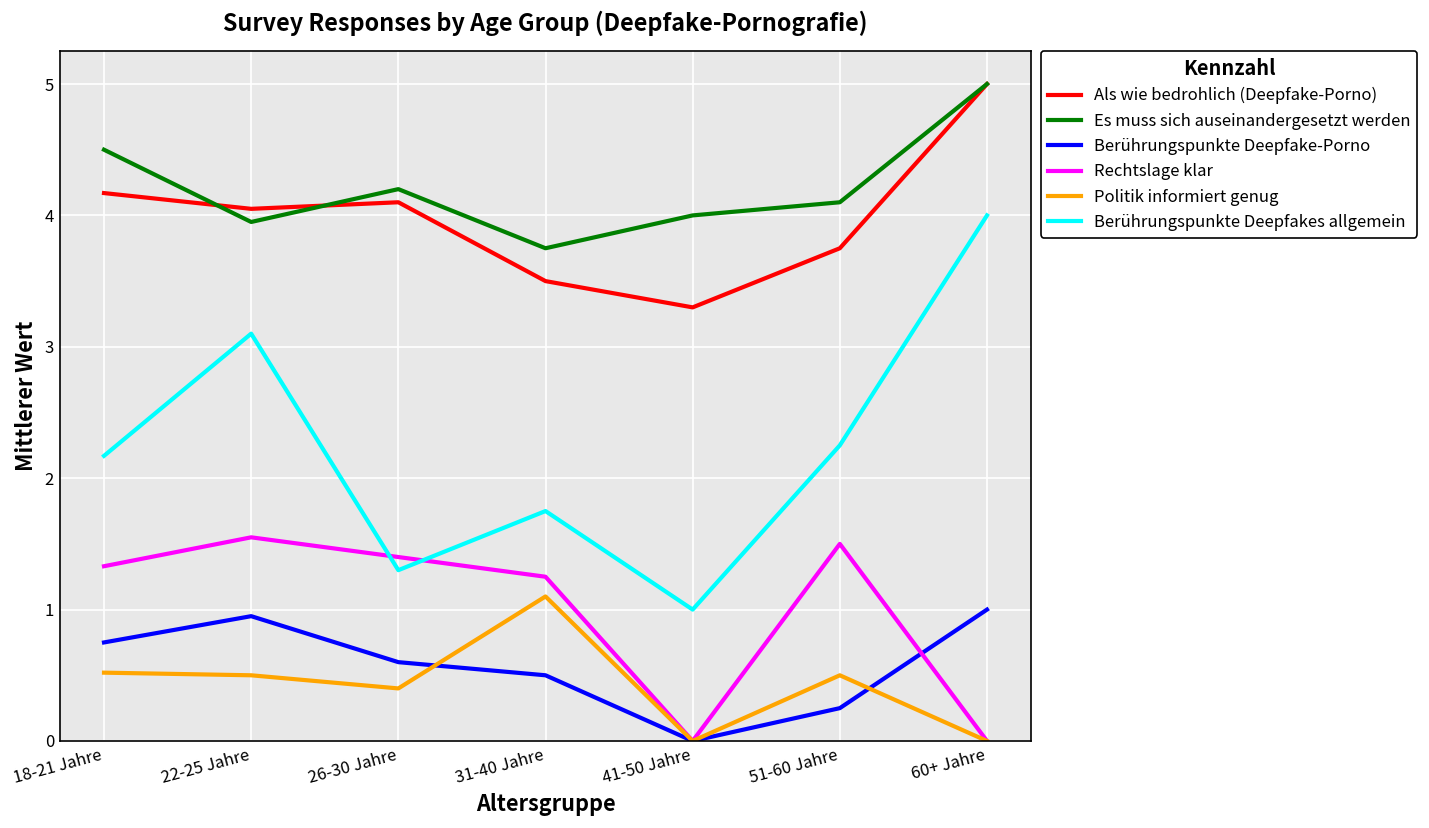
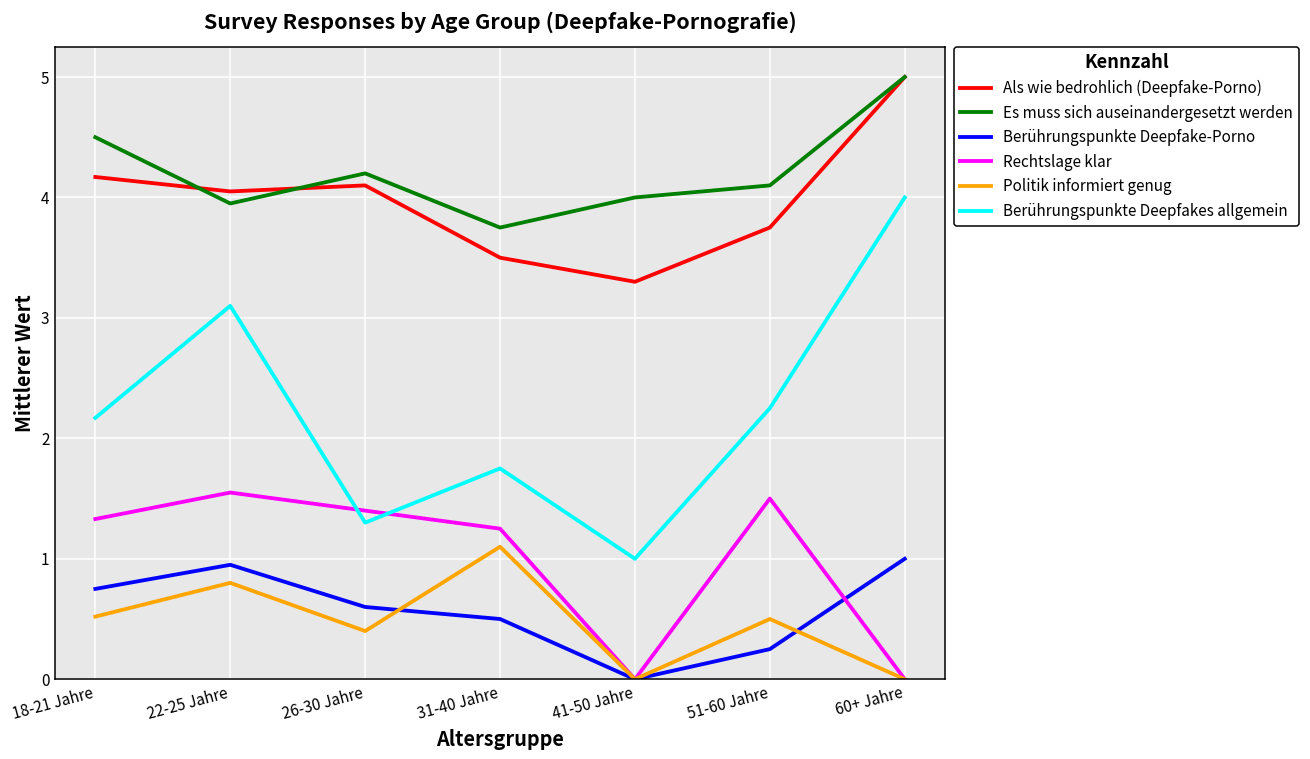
Politik informiert genug, 22-25 Jahre: 0.5 -> 0.8
